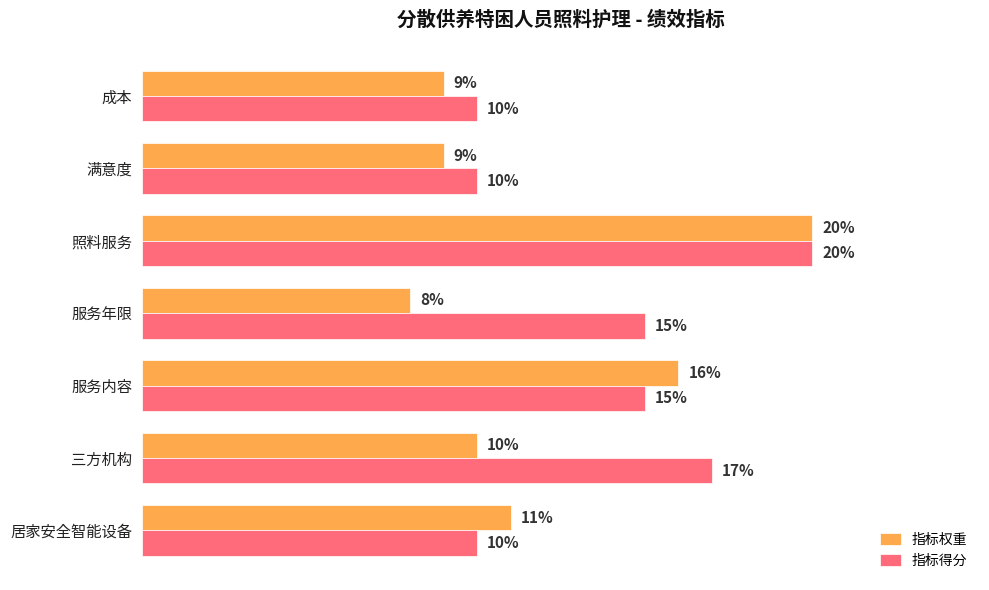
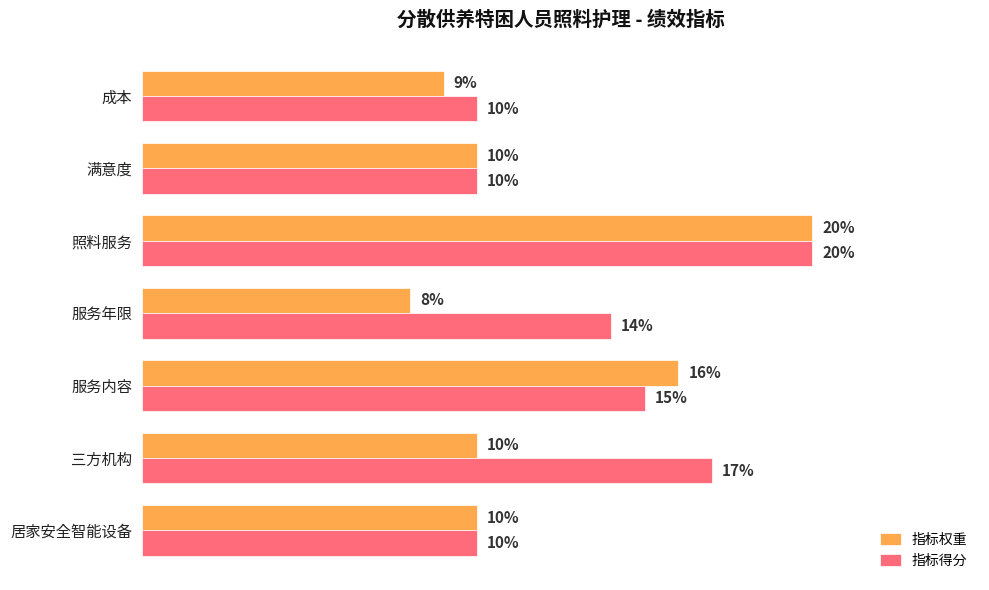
指标权重, 满意度: 9% -> 10%
指标得分, 服务年限: 15% -> 14%
指标权重, 居家安全智能设备: 11% -> 10%
